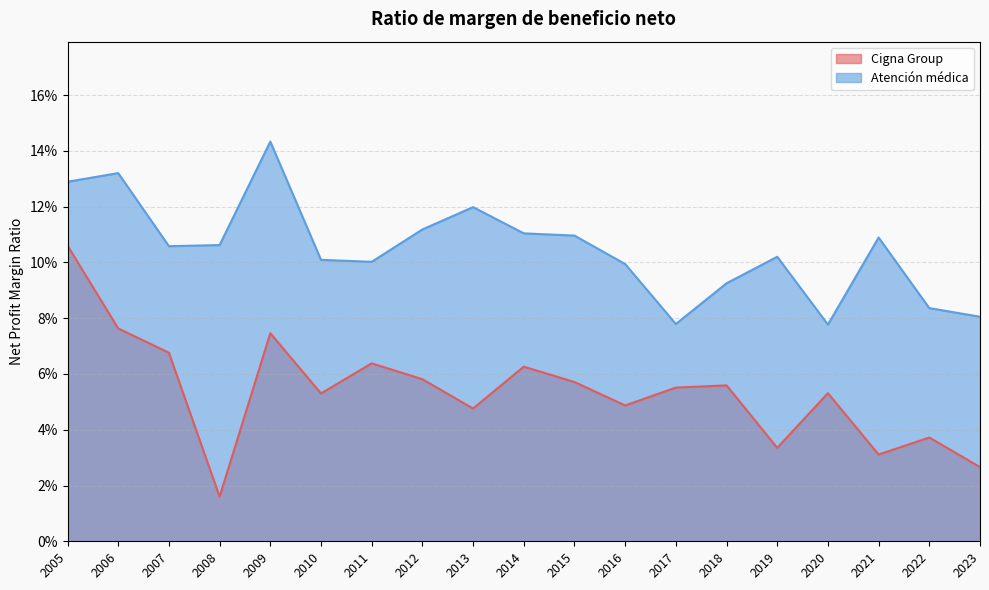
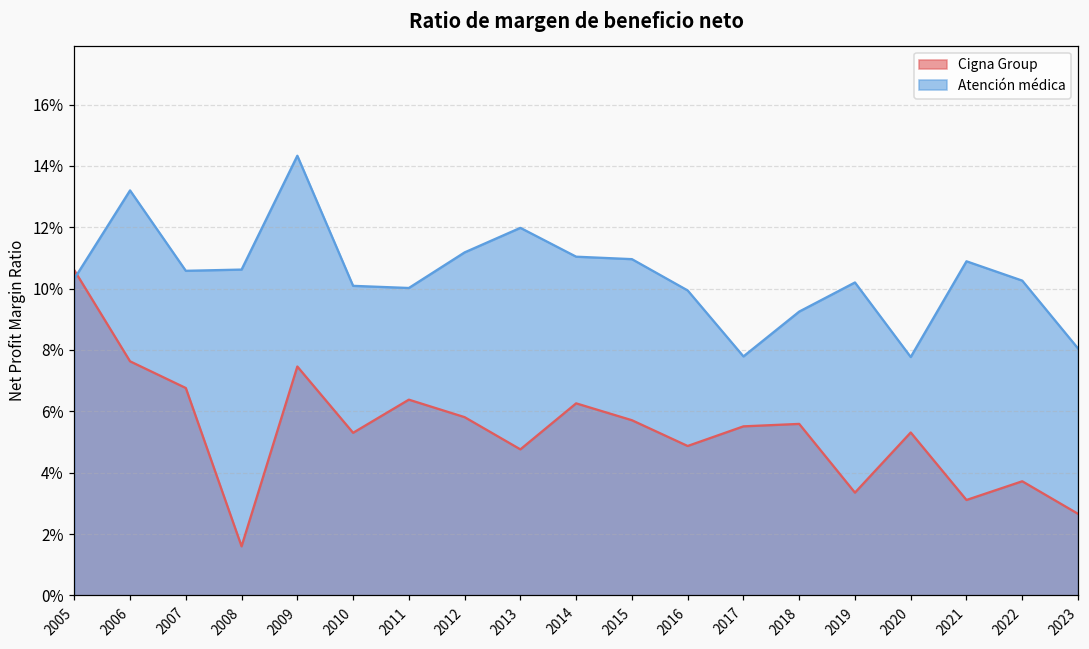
Atención médica, 2005: 12.9% -> 10.3%
Atención médica, 2022: 8.4% -> 10.3%
